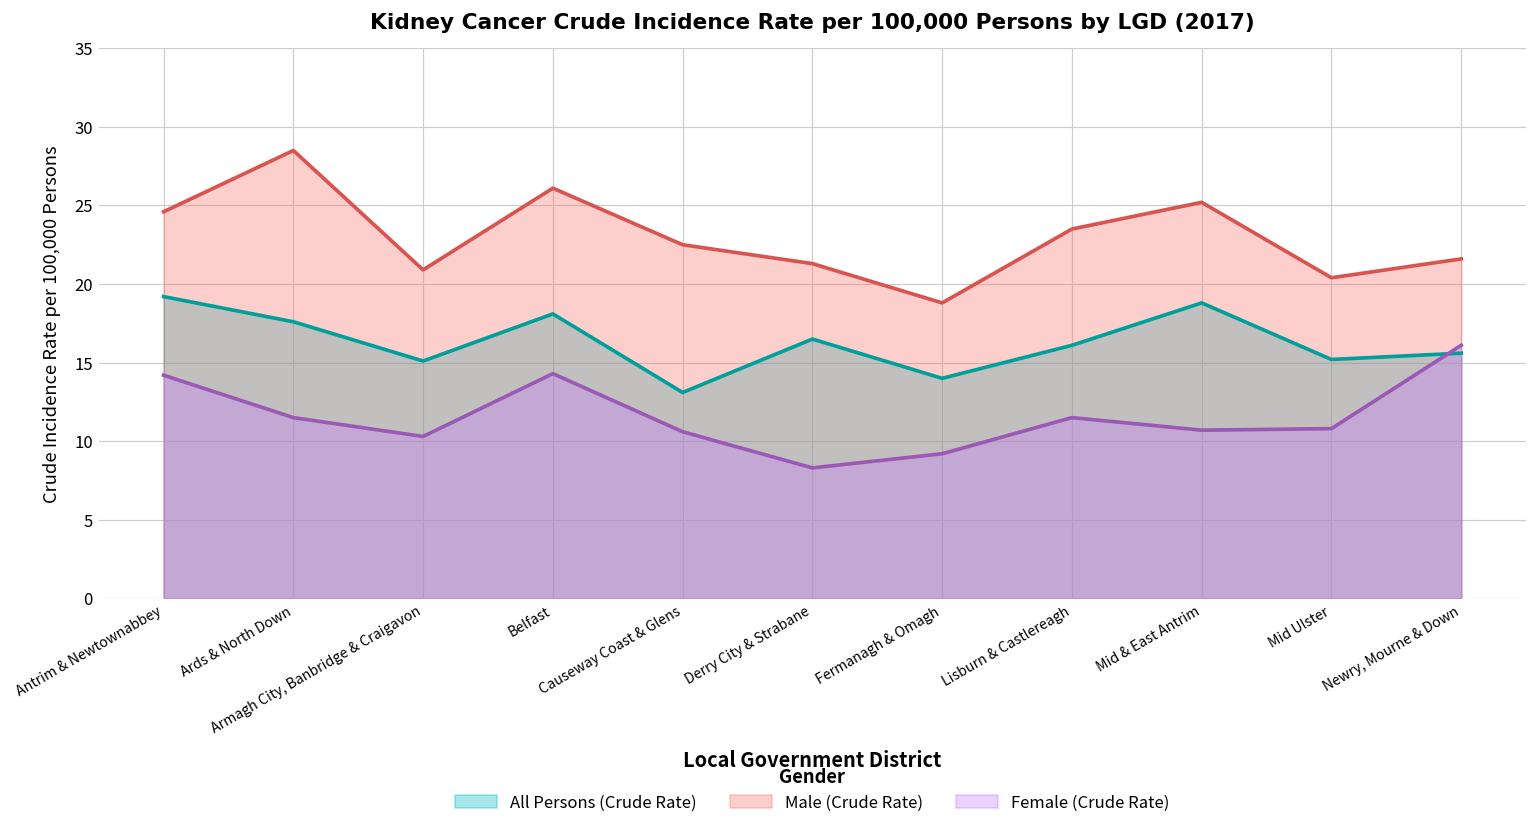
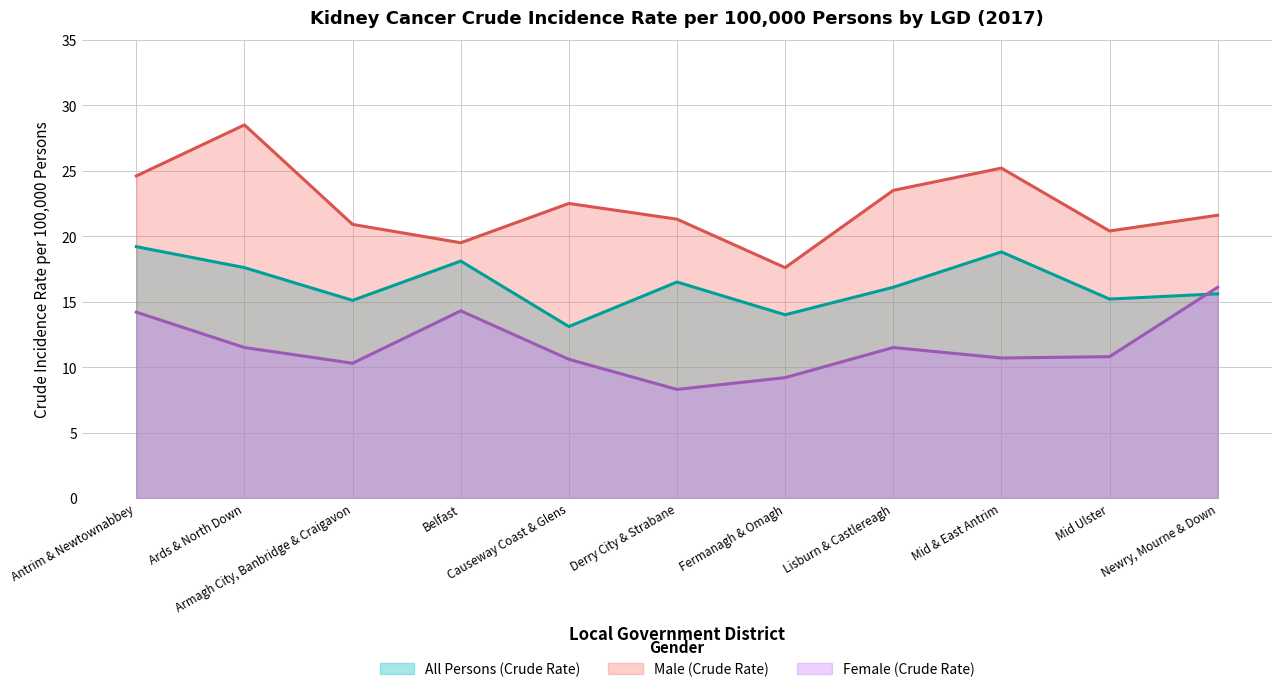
Male (Crude Rate), Belfast: 26.1 -> 19.5
Male (Crude Rate), Fermanagh & Omagh: 18.8 -> 17.6
